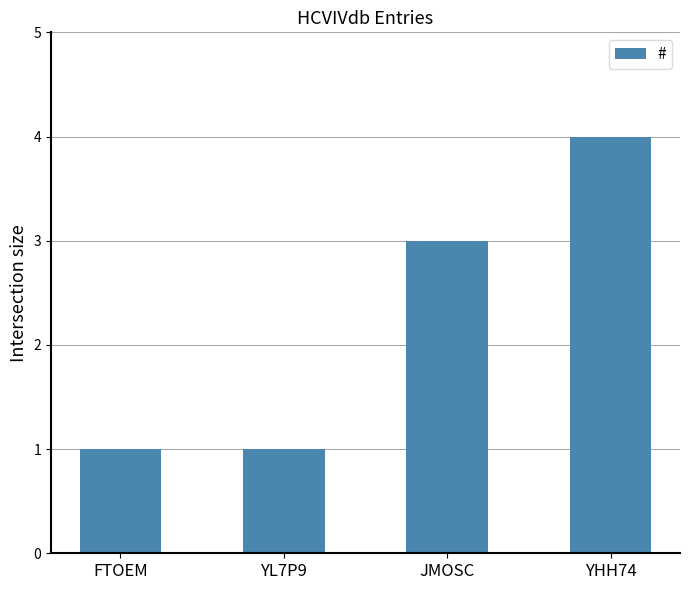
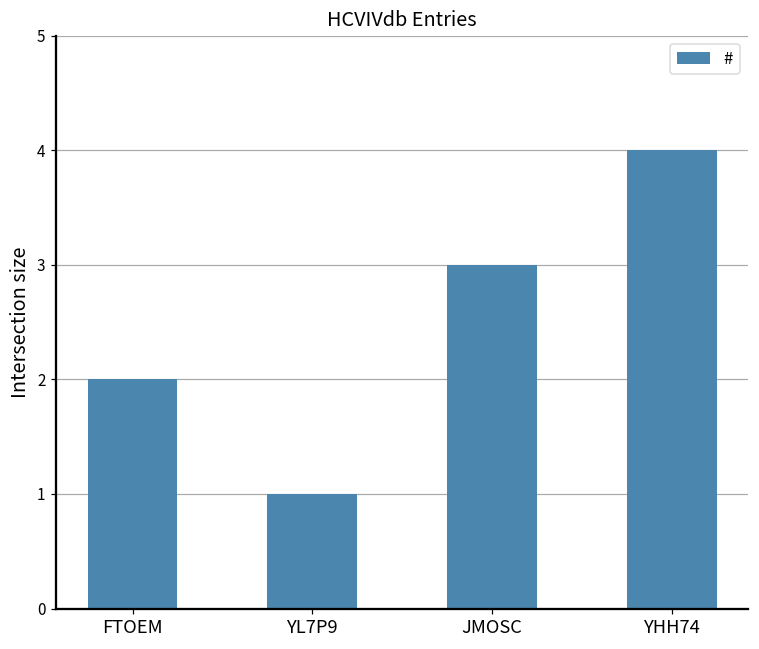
FTOEM: 1 -> 2
